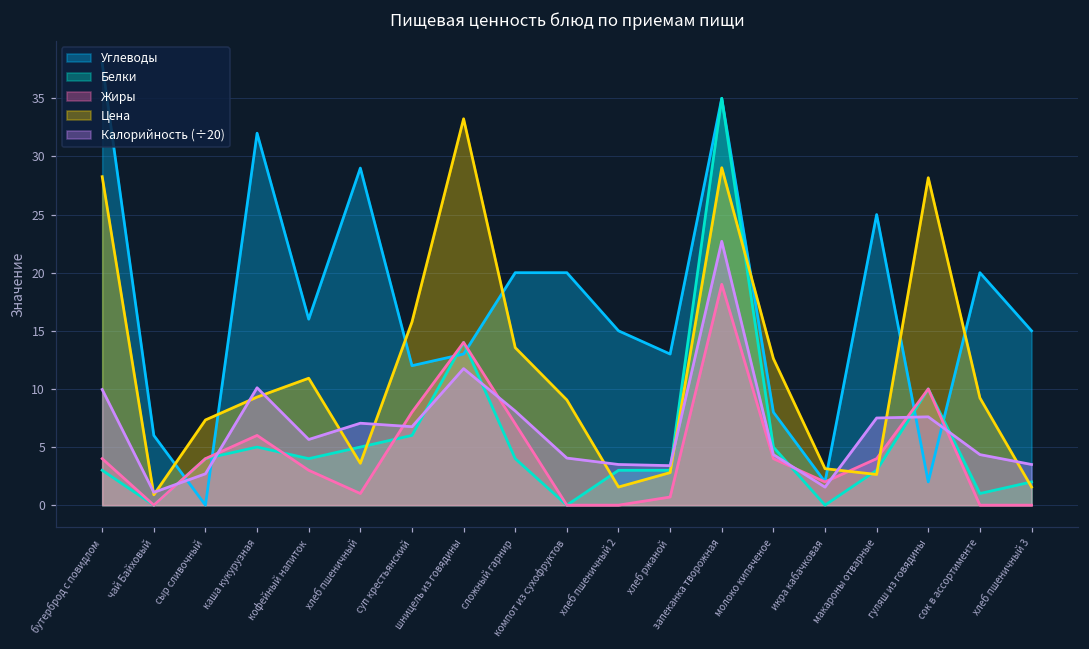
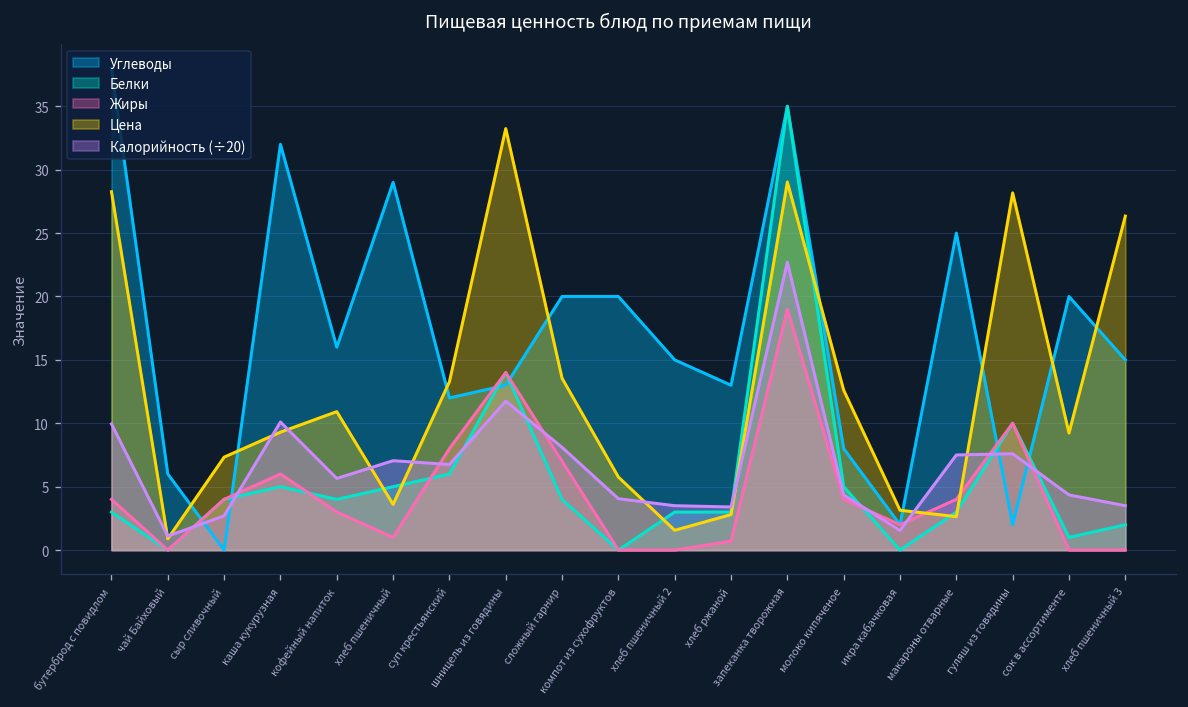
Цена, суп крестьянский: 15.8 -> 13.3
Цена, компот из сухофруктов: 9.1 -> 5.8
Цена, хлеб пшеничный 3: 1.6 -> 26.3
